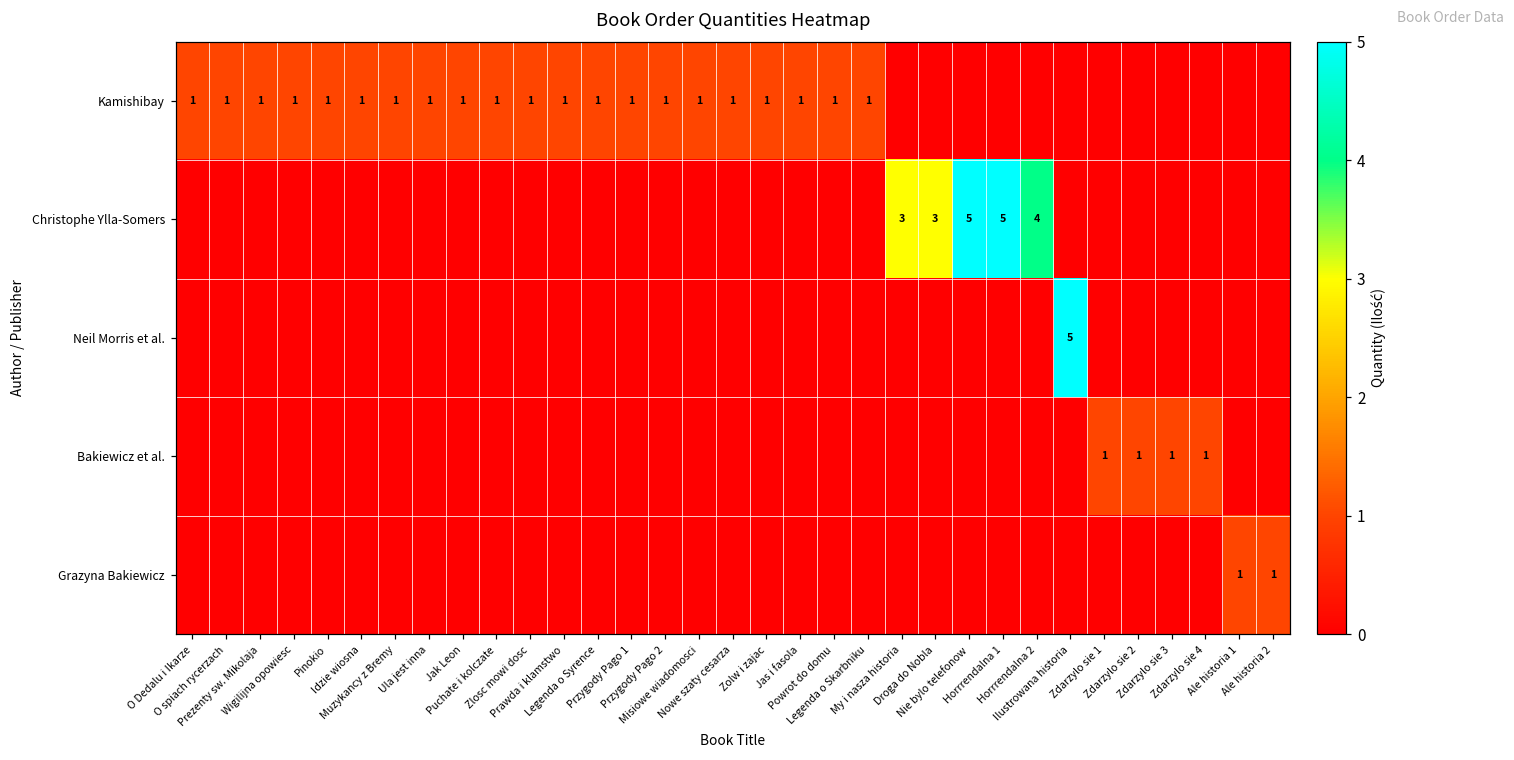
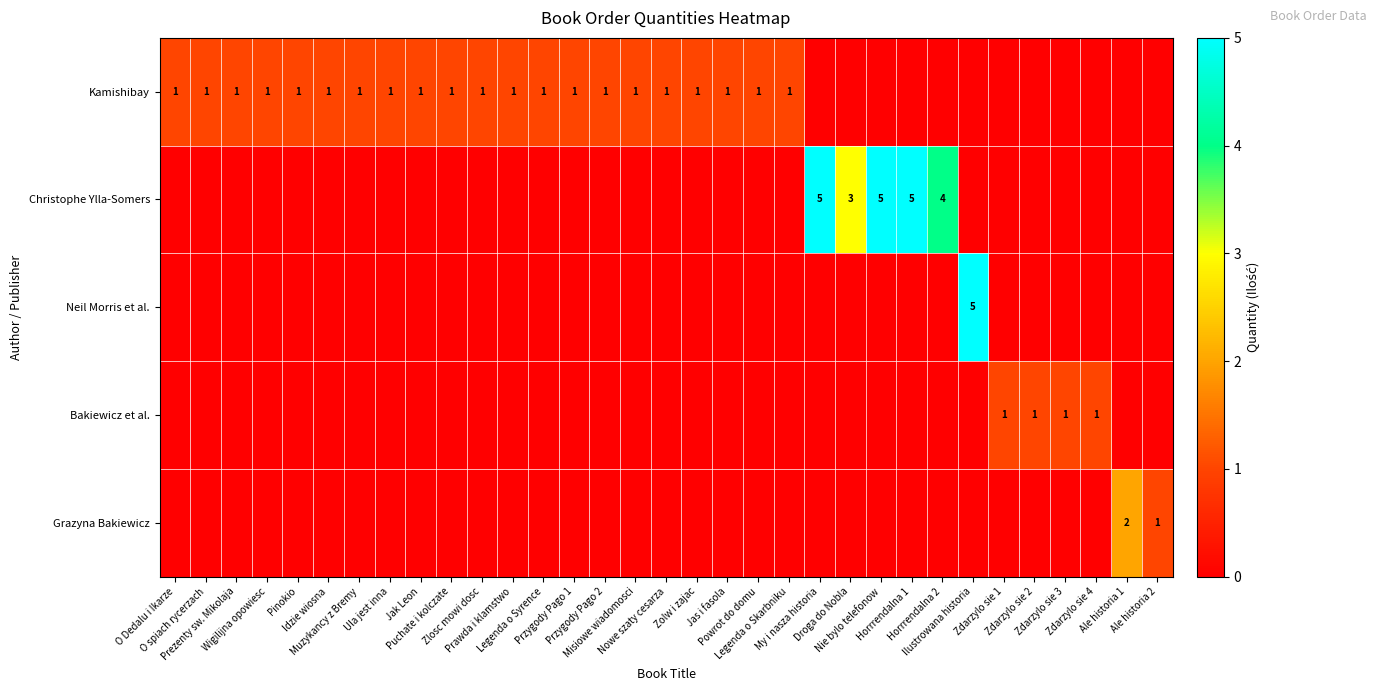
Christophe Ylla-Somers, My i nasza historia: 3 -> 5
Grazyna Bakiewicz, Ale historia 1: 1 -> 2
